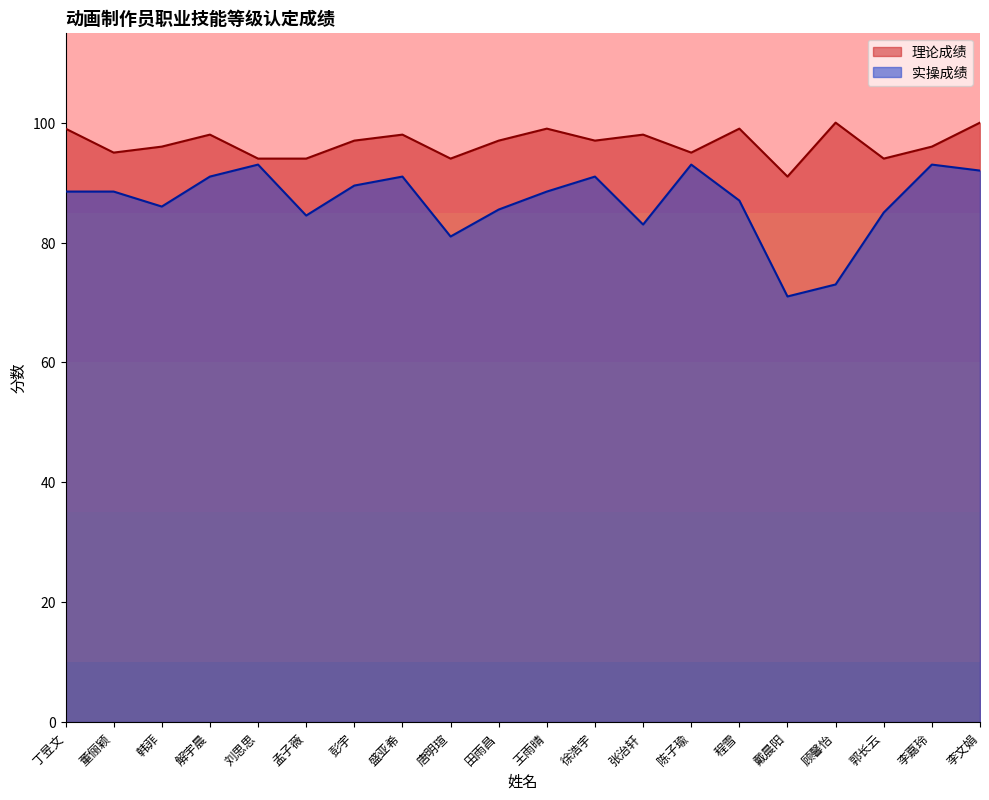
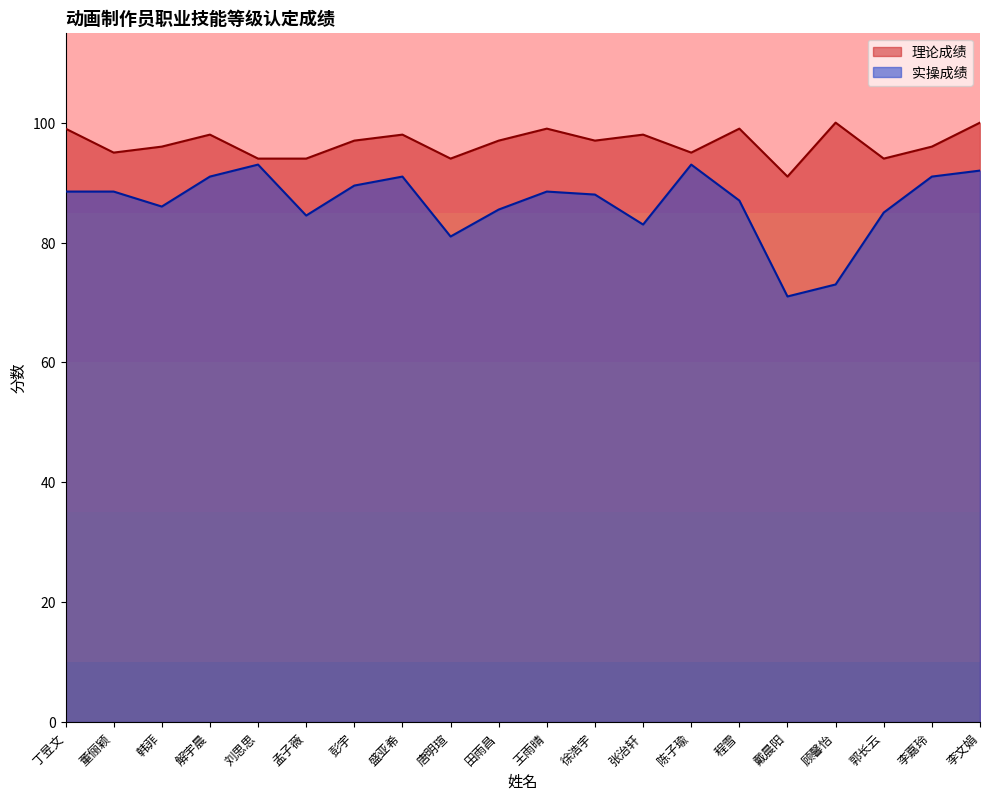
实操成绩, 徐浩宇: 91 -> 88
实操成绩, 李嘉玲: 93 -> 91
